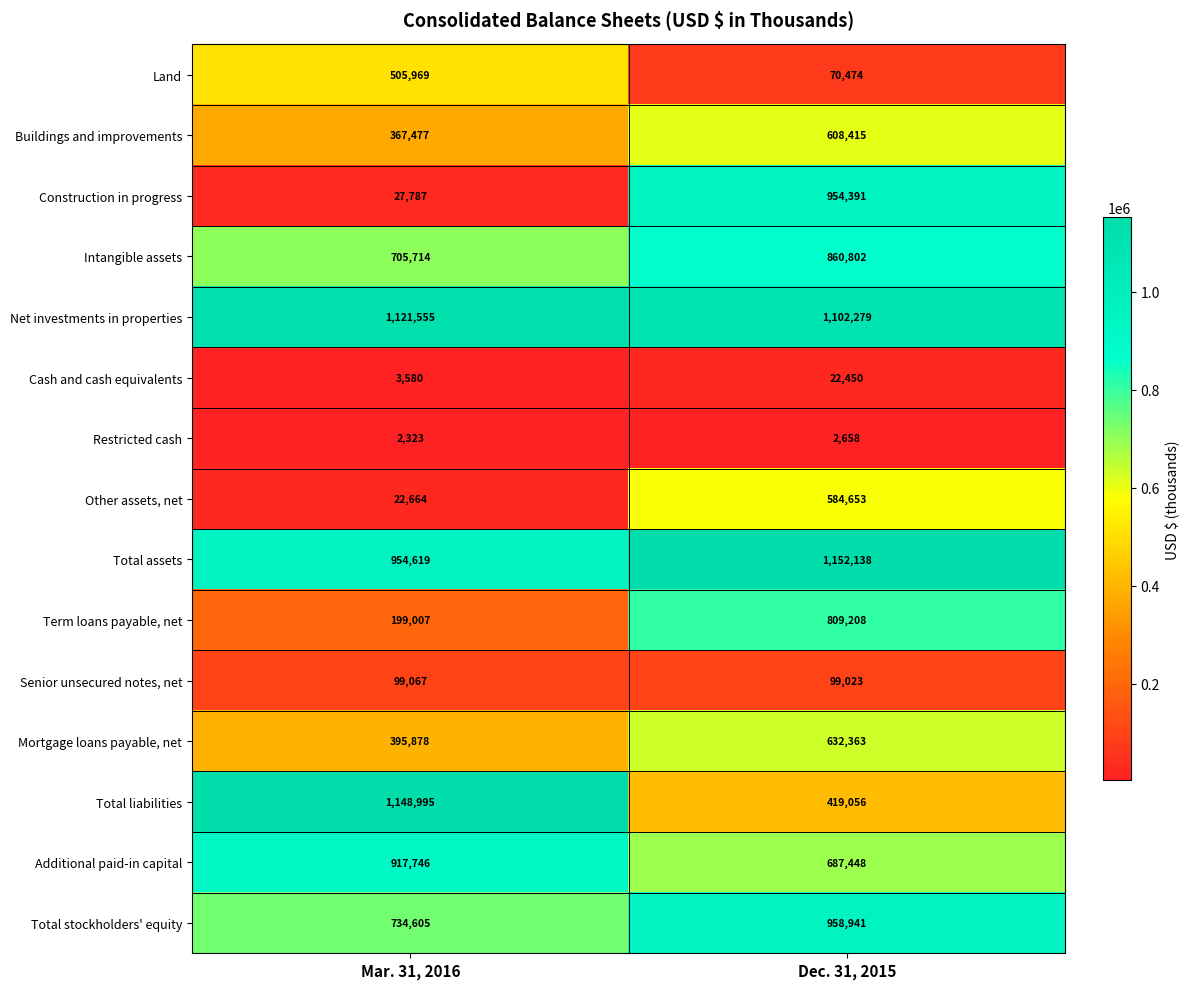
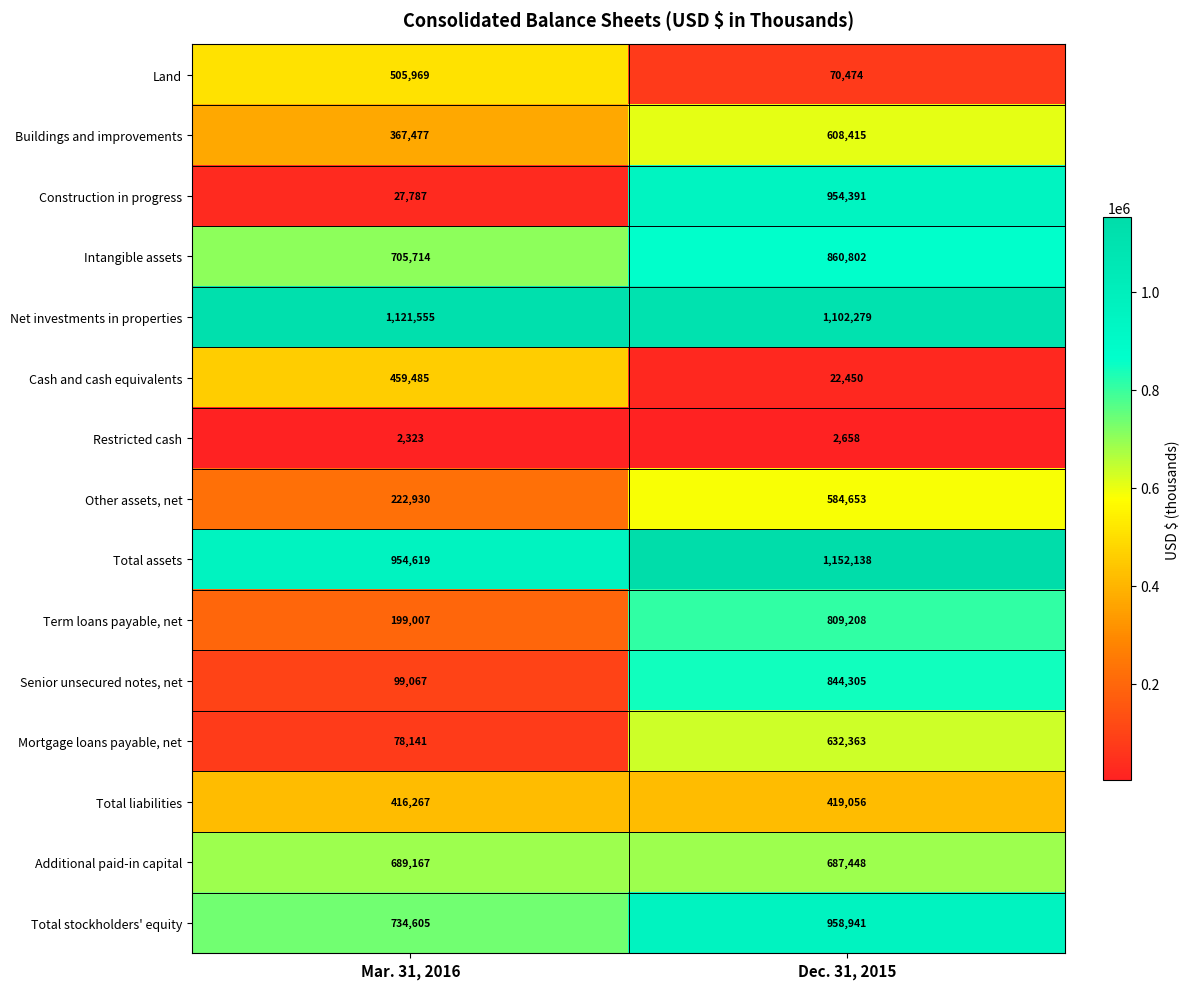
Cash and cash equivalents, Mar. 31, 2016: 3,580 -> 459,485
Other assets, net, Mar. 31, 2016: 22,664 -> 222,930
Senior unsecured notes, net, Dec. 31, 2015: 99,023 -> 844,305
Mortgage loans payable, net, Mar. 31, 2016: 395,878 -> 78,141
Total liabilities, Mar. 31, 2016: 1,148,995 -> 416,267
Additional paid-in capital, Mar. 31, 2016: 917,746 -> 689,167
